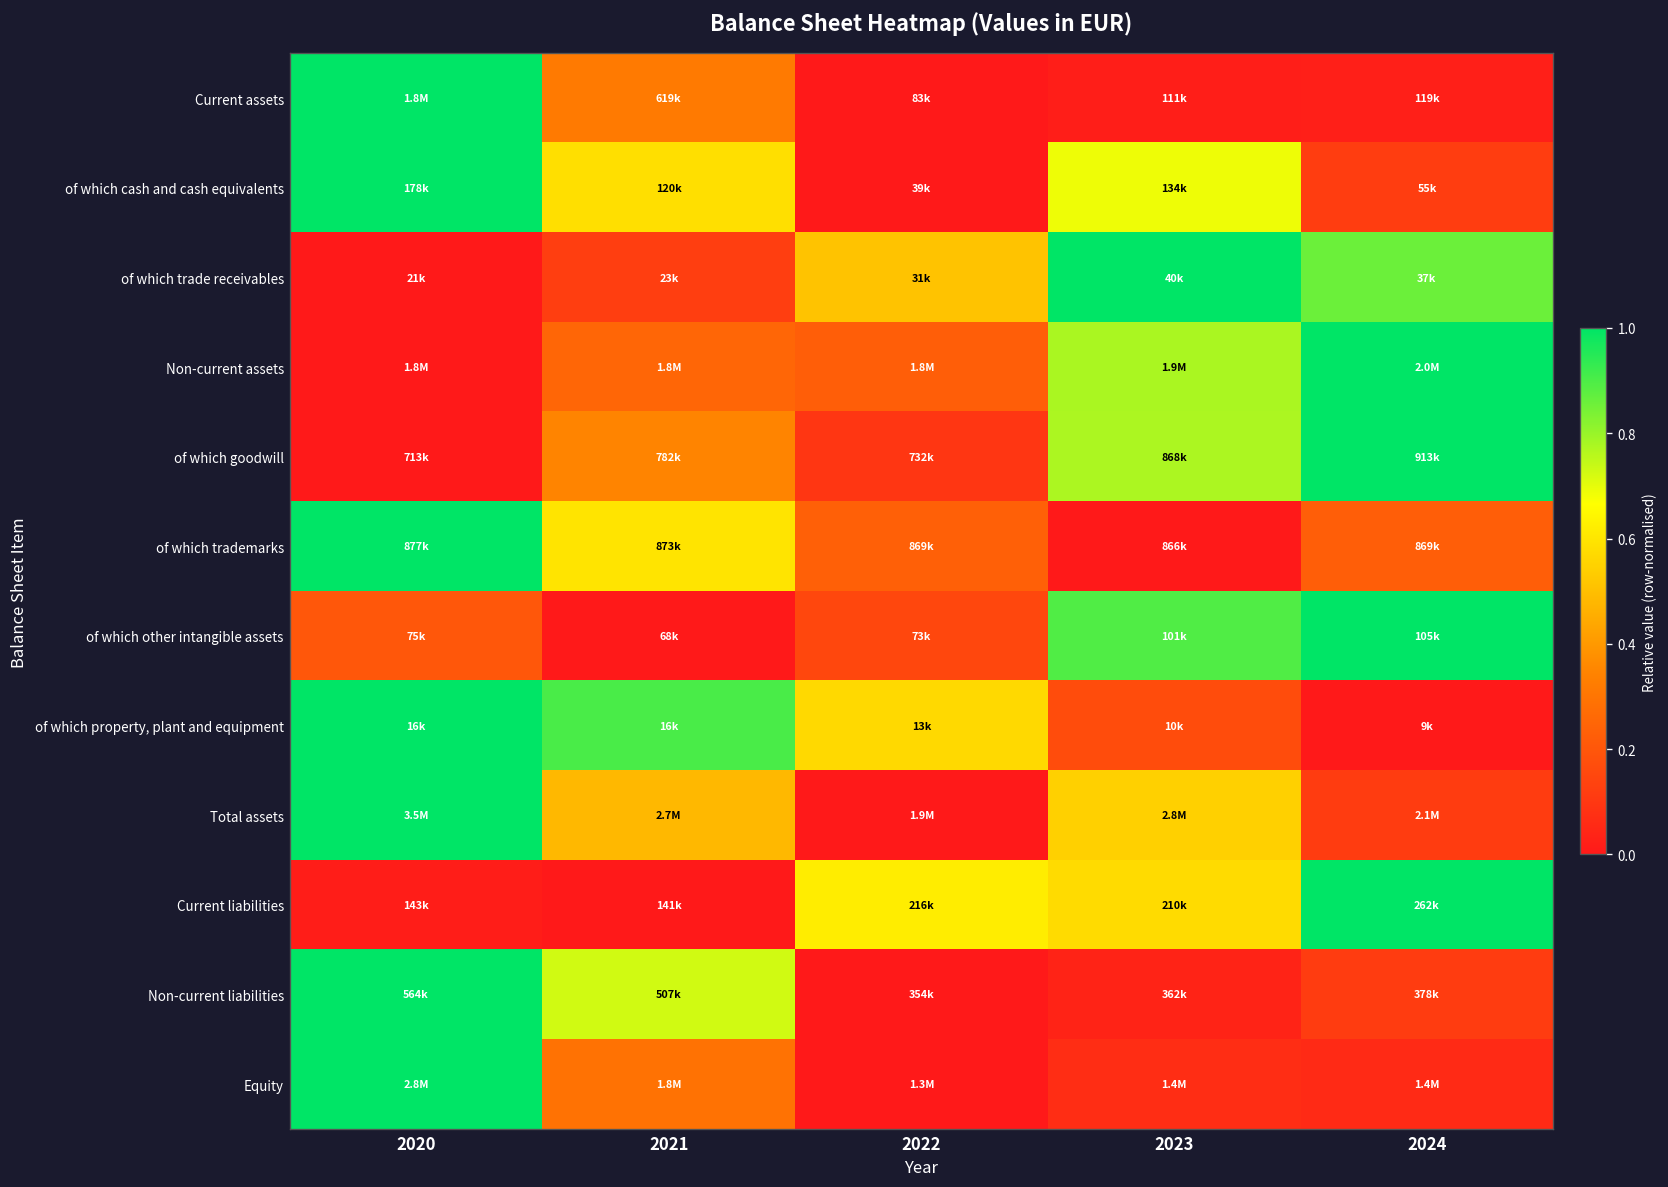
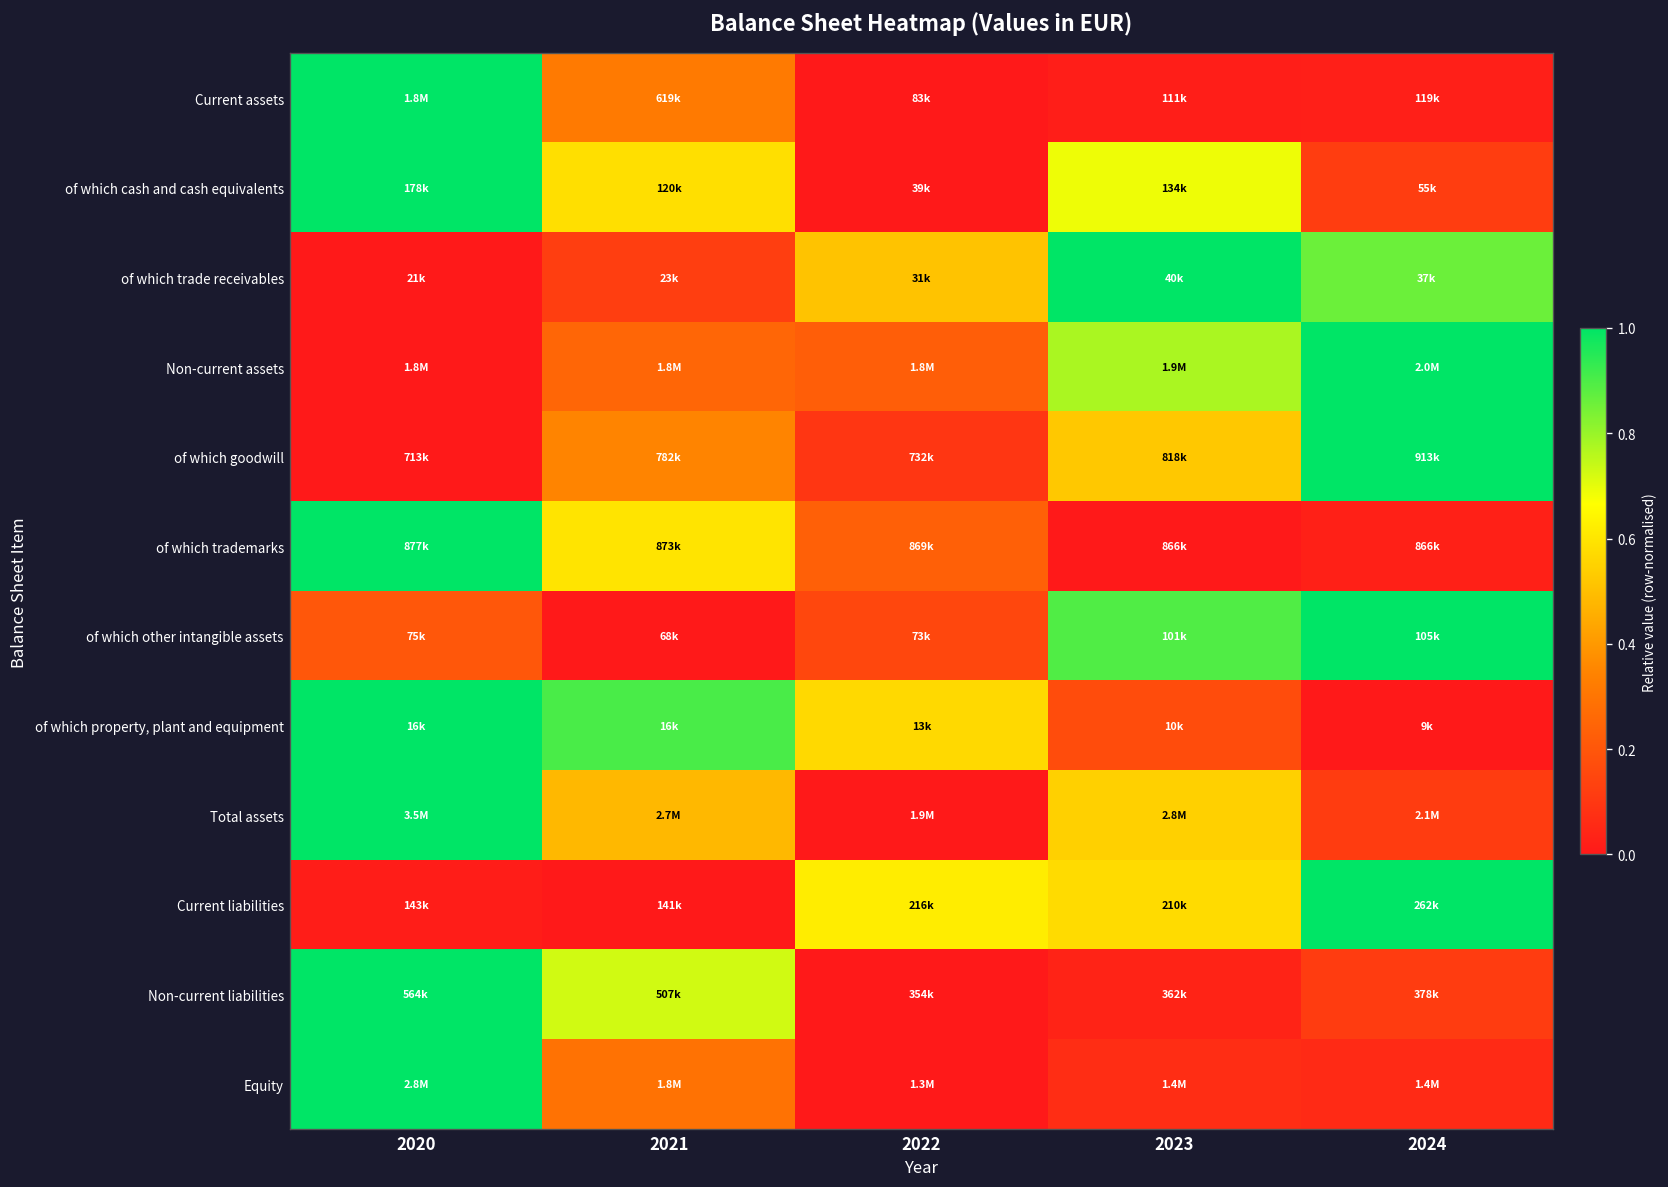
of which goodwill, 2023: 868k -> 818k
of which trademarks, 2024: 869k -> 866k
